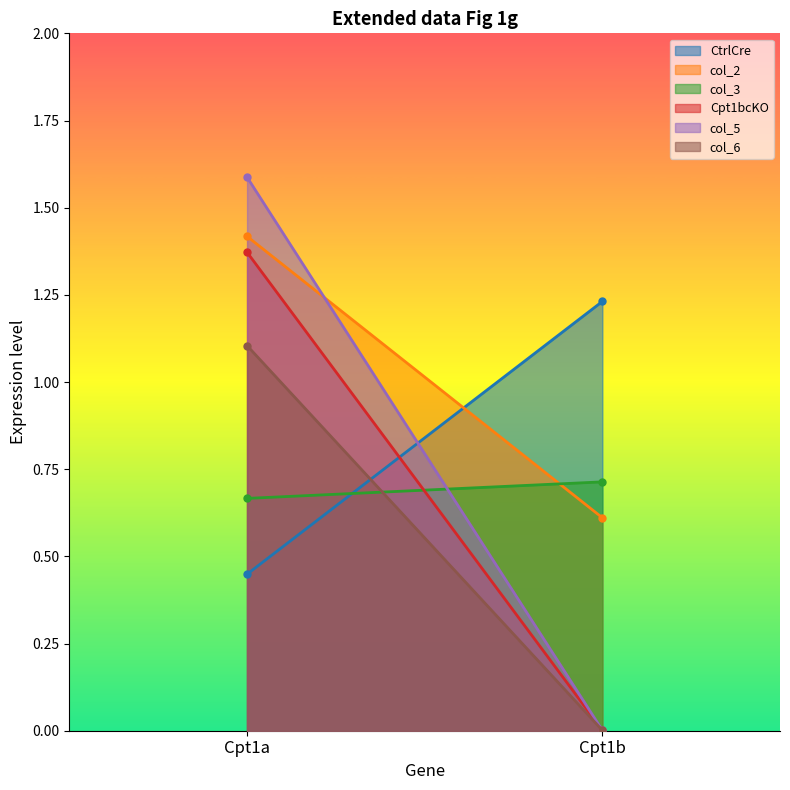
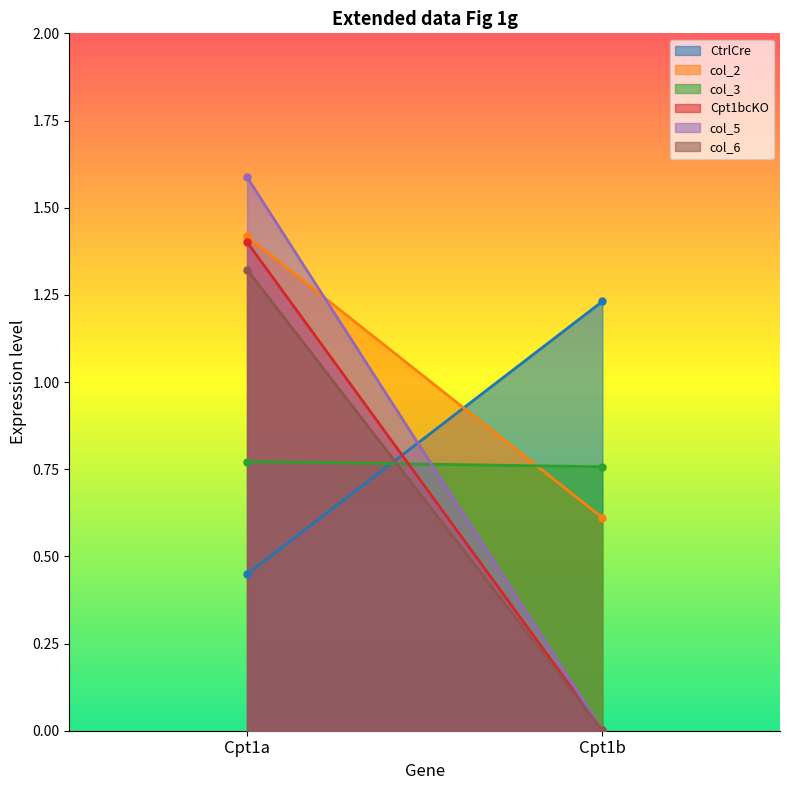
col_3, Cpt1a: 0.67 -> 0.77
Cpt1bcKO, Cpt1a: 1.37 -> 1.40
col_6, Cpt1a: 1.10 -> 1.32
col_3, Cpt1b: 0.71 -> 0.76
